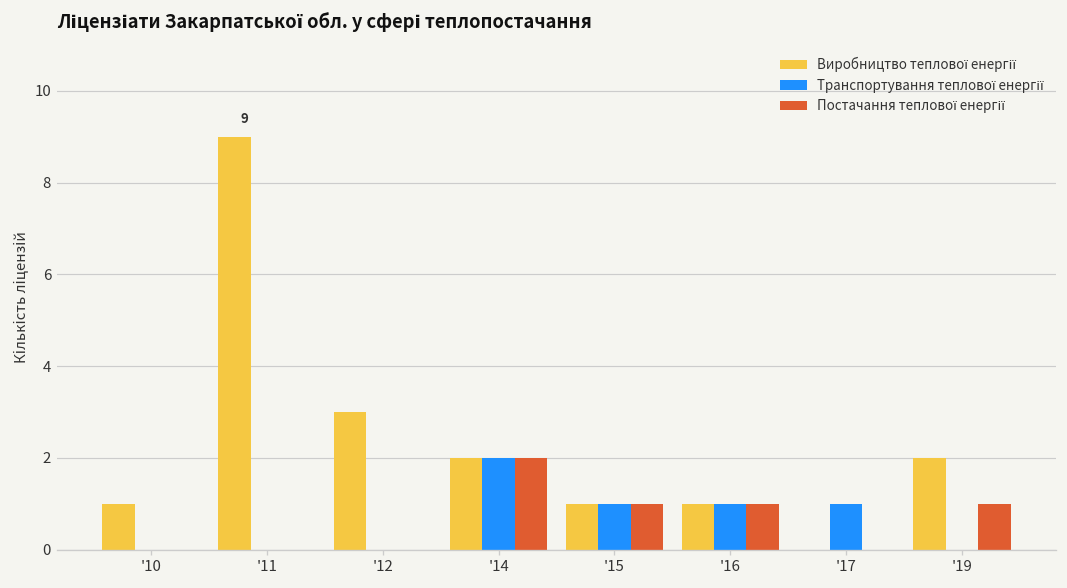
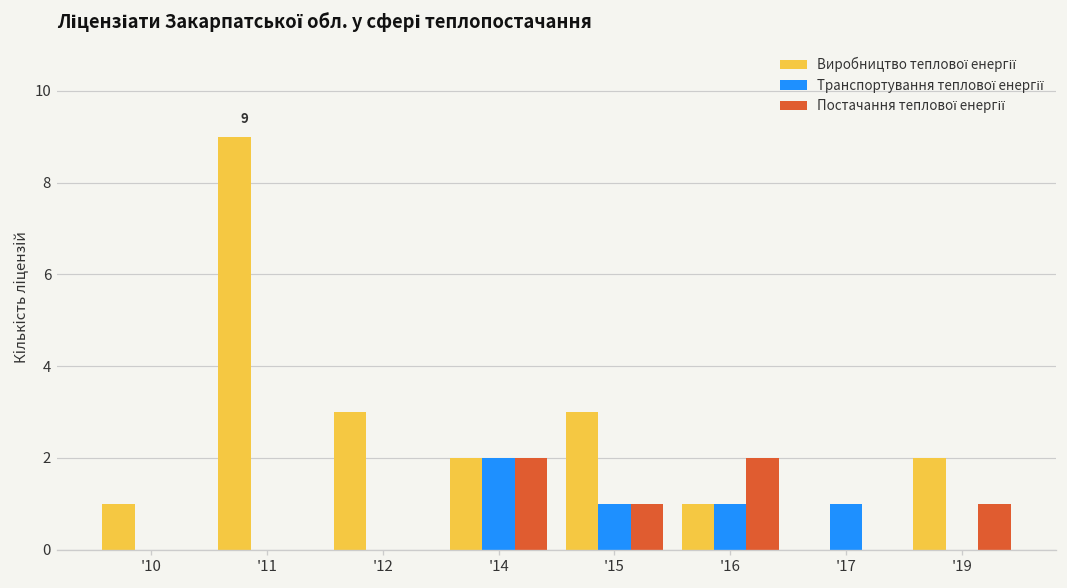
Виробництво теплової енергії, '15: 1 -> 3
Постачання теплової енергії, '16: 1 -> 2
